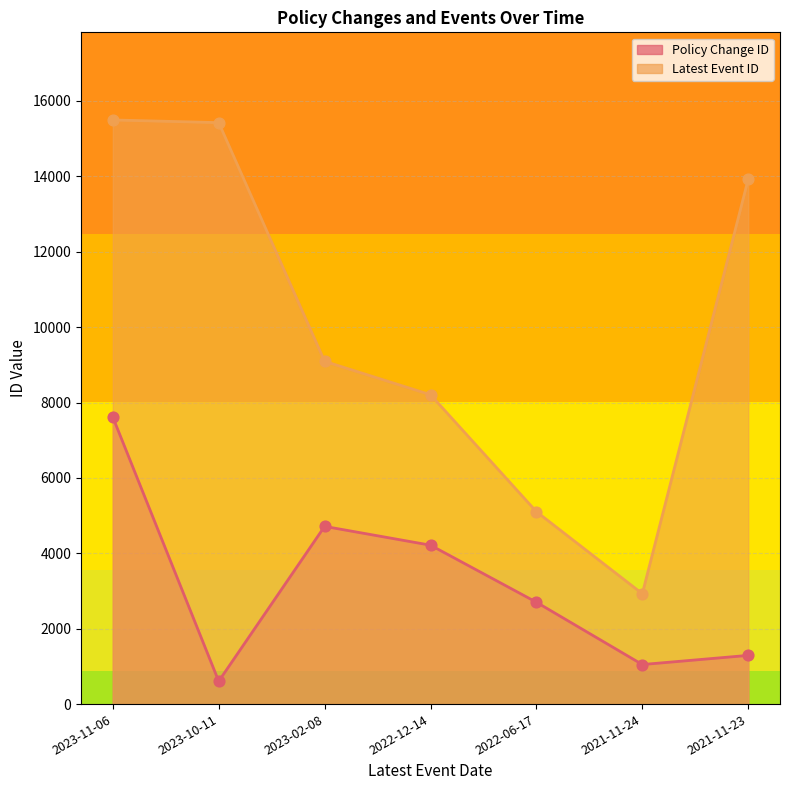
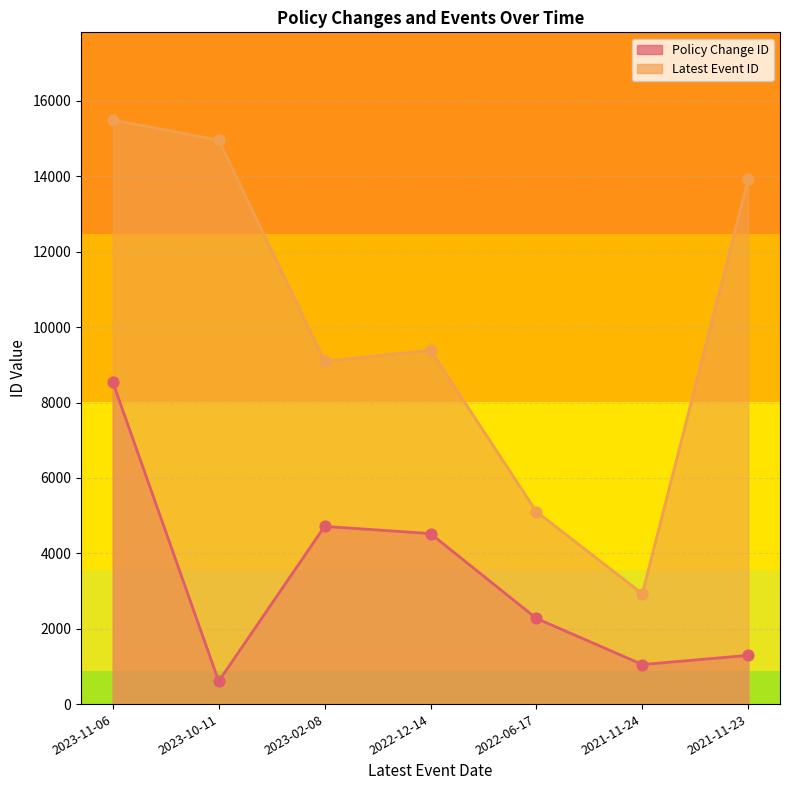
Policy Change ID, 2023-11-06: 7600 -> 8500
Latest Event ID, 2023-10-11: 15400 -> 15000
Policy Change ID, 2022-12-14: 4200 -> 4500
Latest Event ID, 2022-12-14: 8200 -> 9400
Policy Change ID, 2022-06-17: 2700 -> 2300
